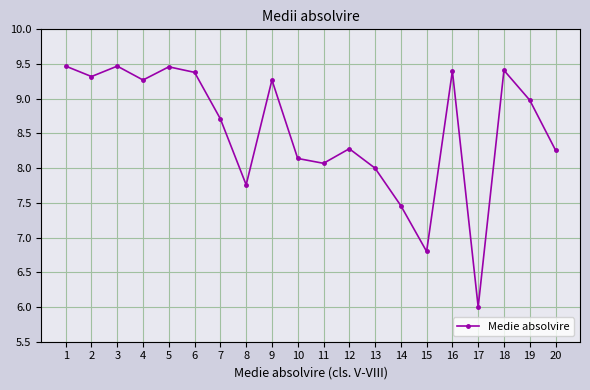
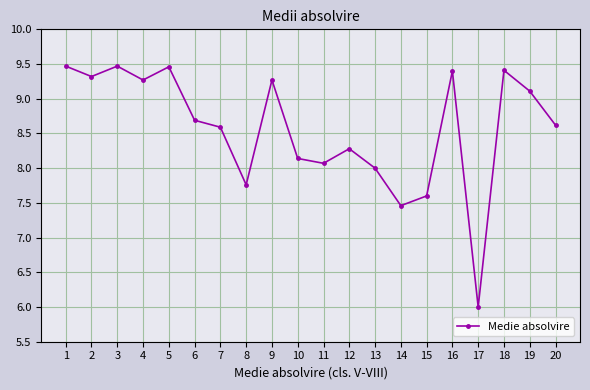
6: 9.4 -> 8.7
7: 8.7 -> 8.6
15: 6.8 -> 7.6
19: 9.0 -> 9.1
20: 8.3 -> 8.6
